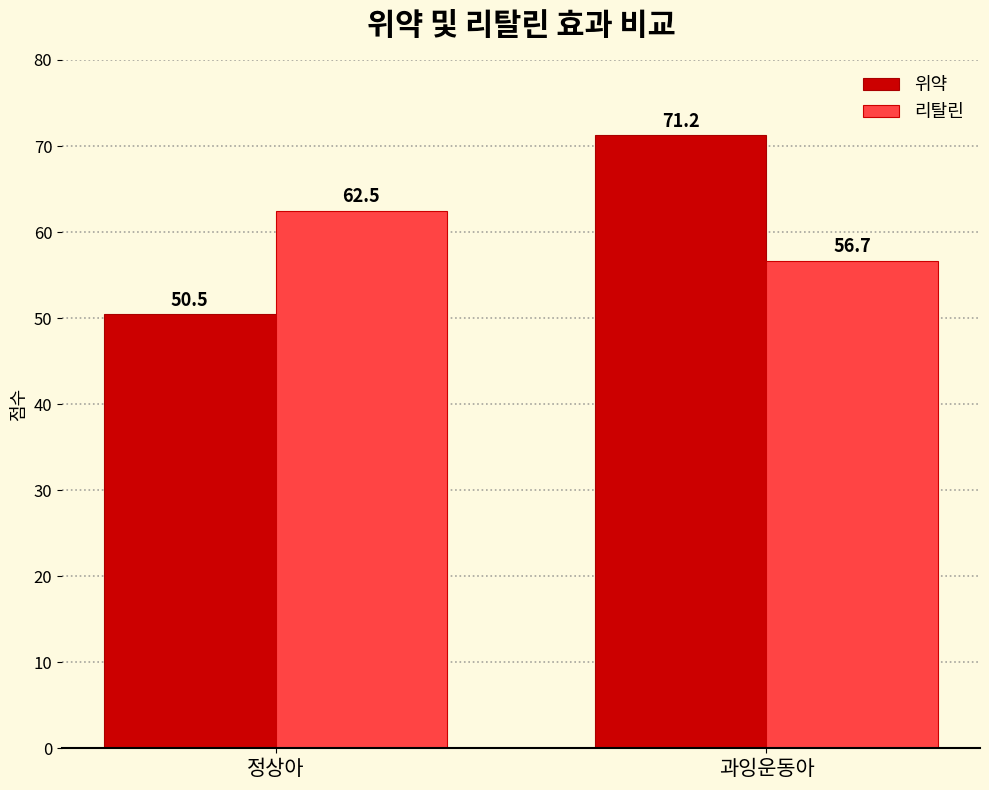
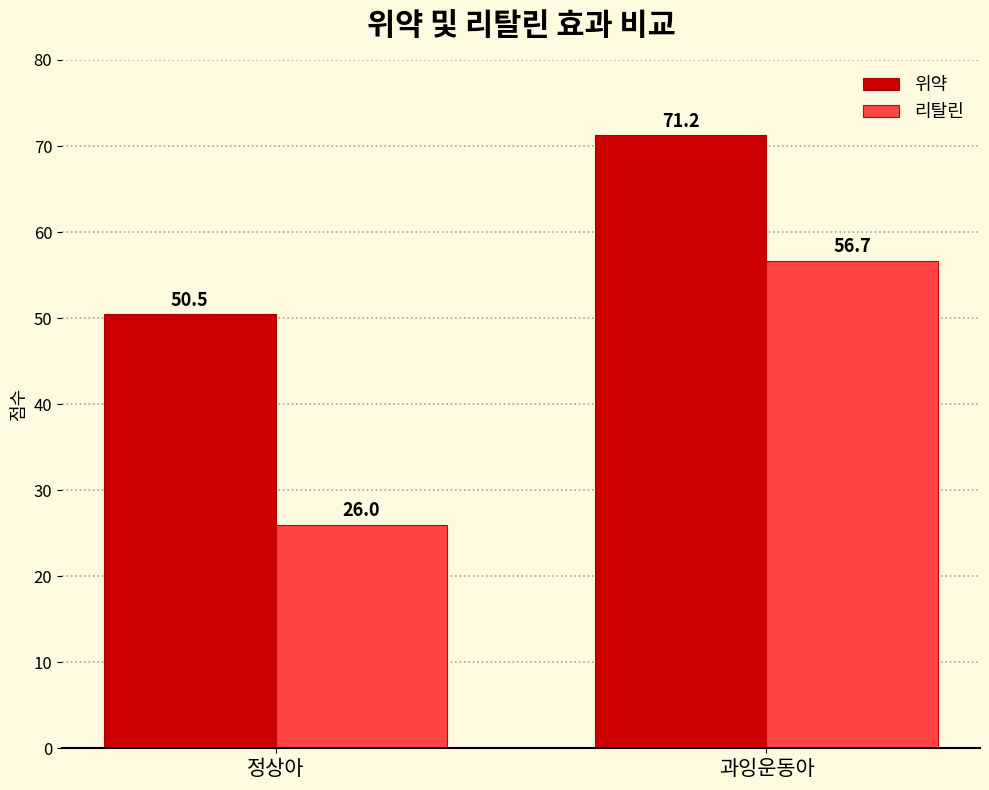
리탈린, 정상아: 62.5 -> 26.0
